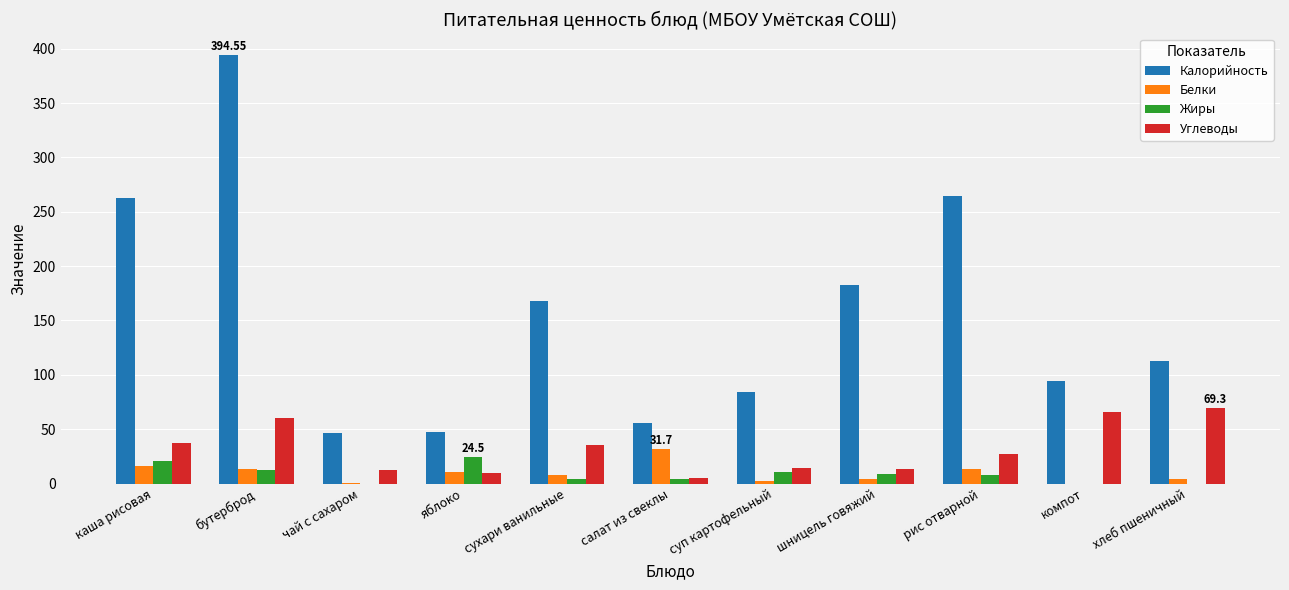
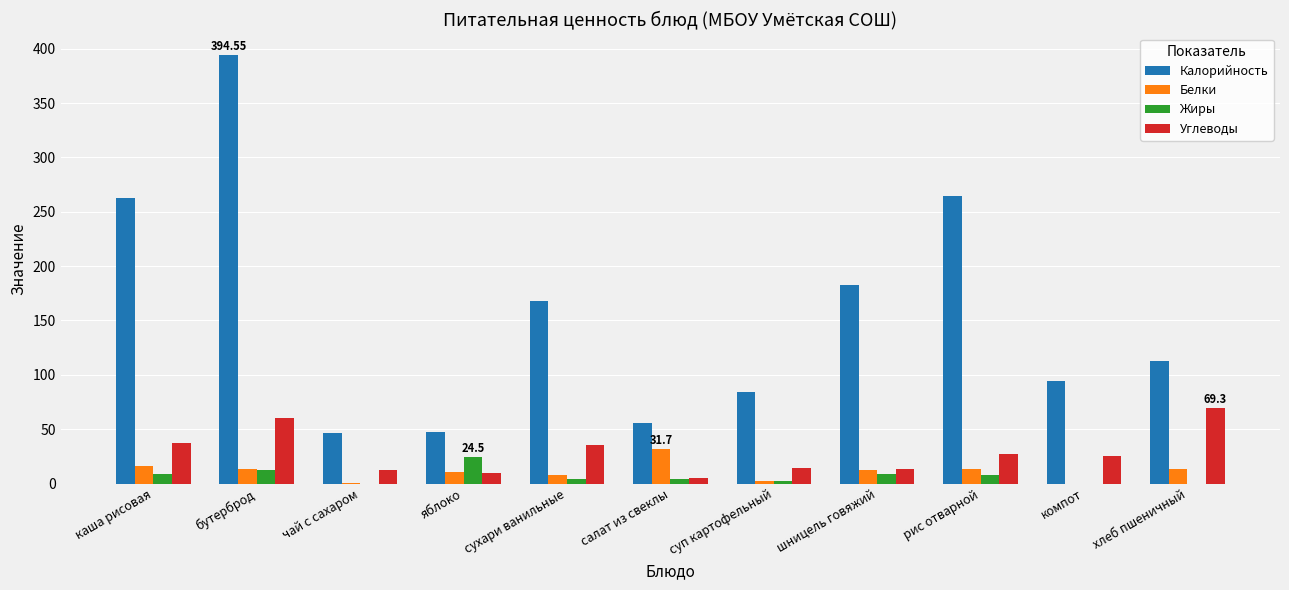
Жиры, каша рисовая: 21 -> 9
Жиры, суп картофельный: 10 -> 2
Белки, шницель говяжий: 4 -> 12
Углеводы, компот: 66 -> 25
Белки, хлеб пшеничный: 4 -> 14
